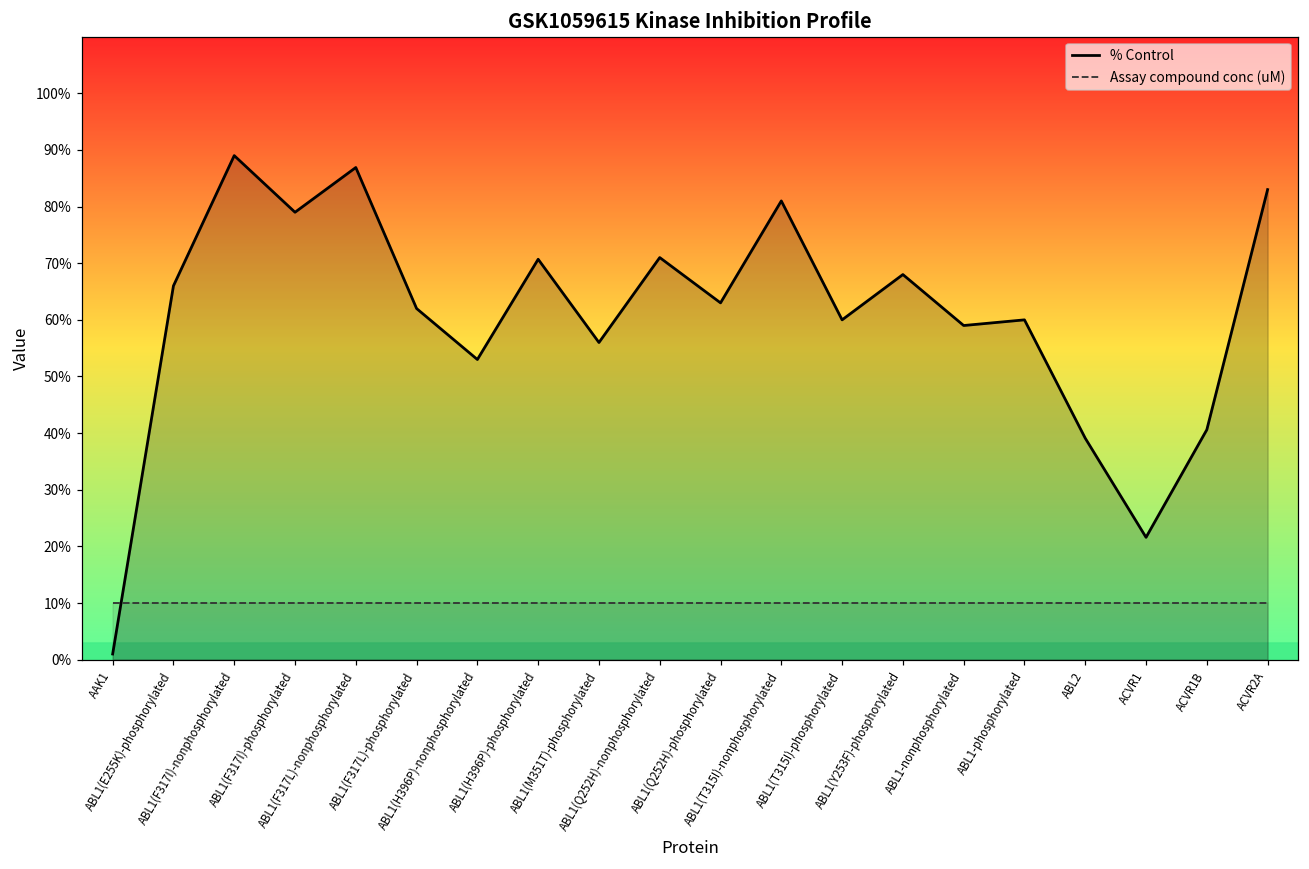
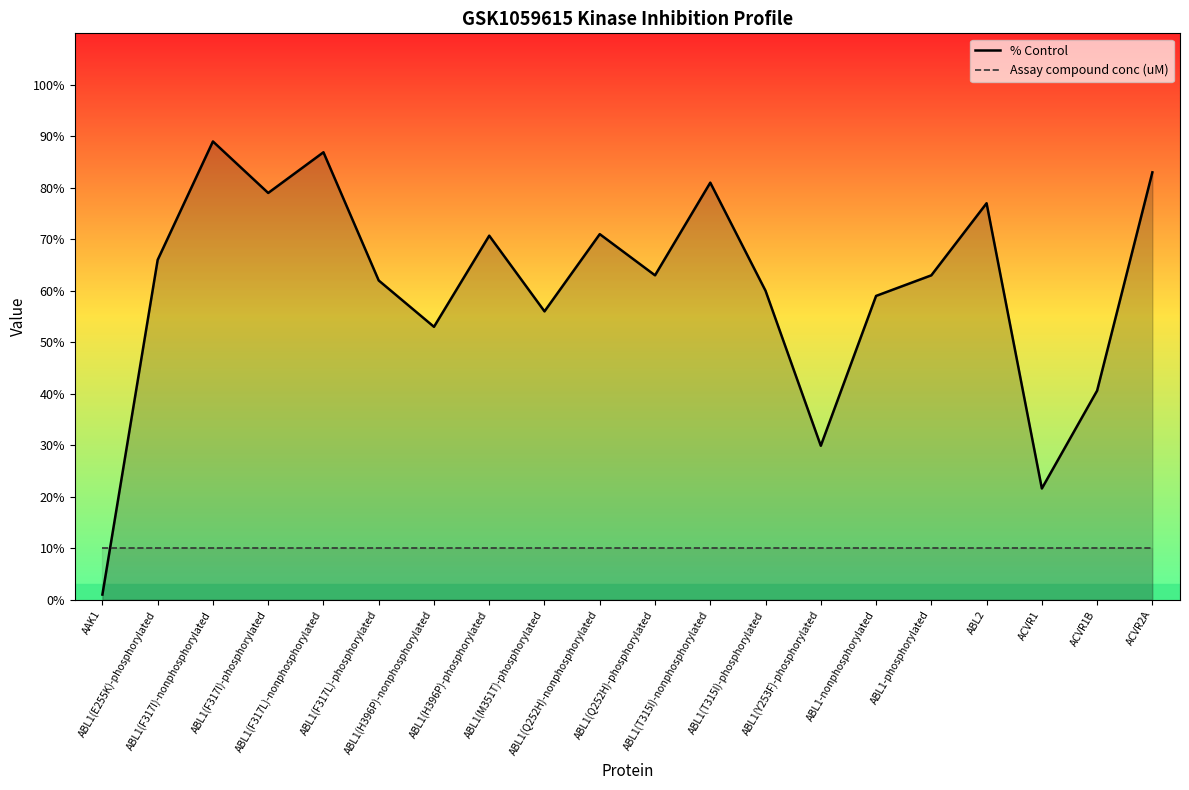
% Control, ABL1(Y253F)-phosphorylated: 68% -> 30%
% Control, ABL1-phosphorylated: 60% -> 63%
% Control, ABL2: 39% -> 77%
